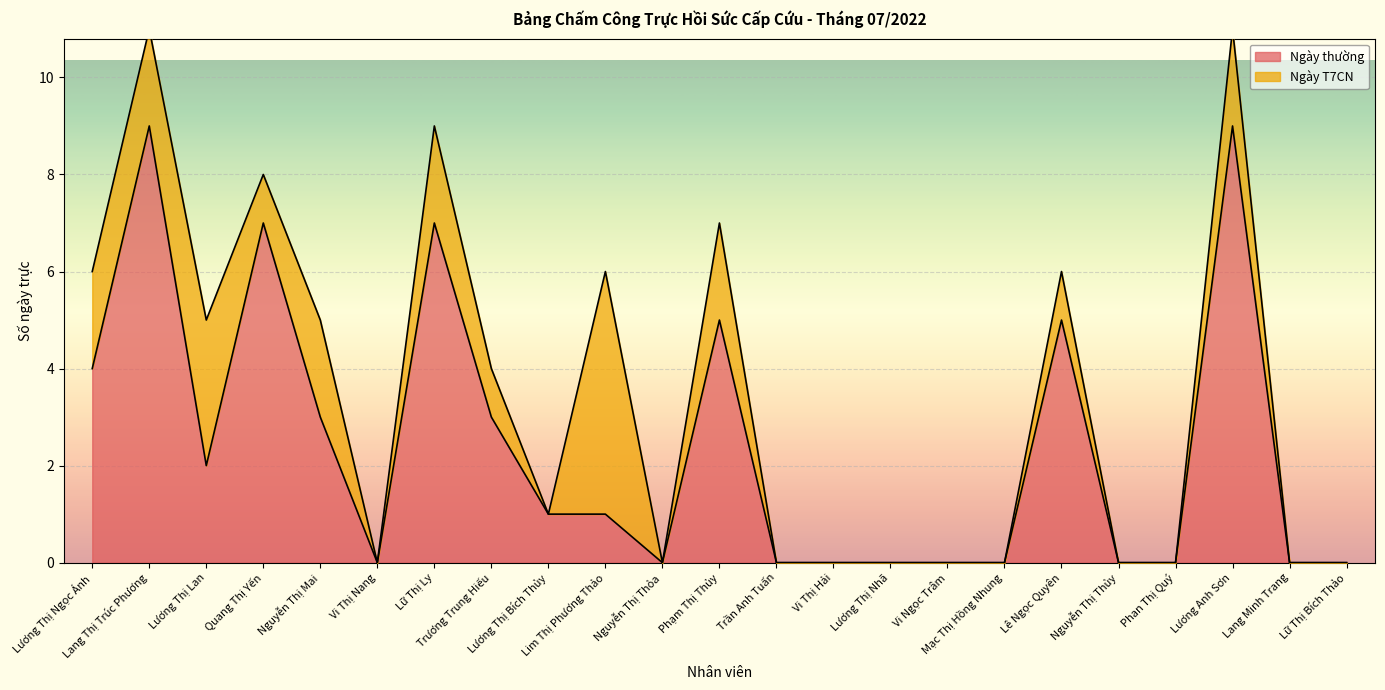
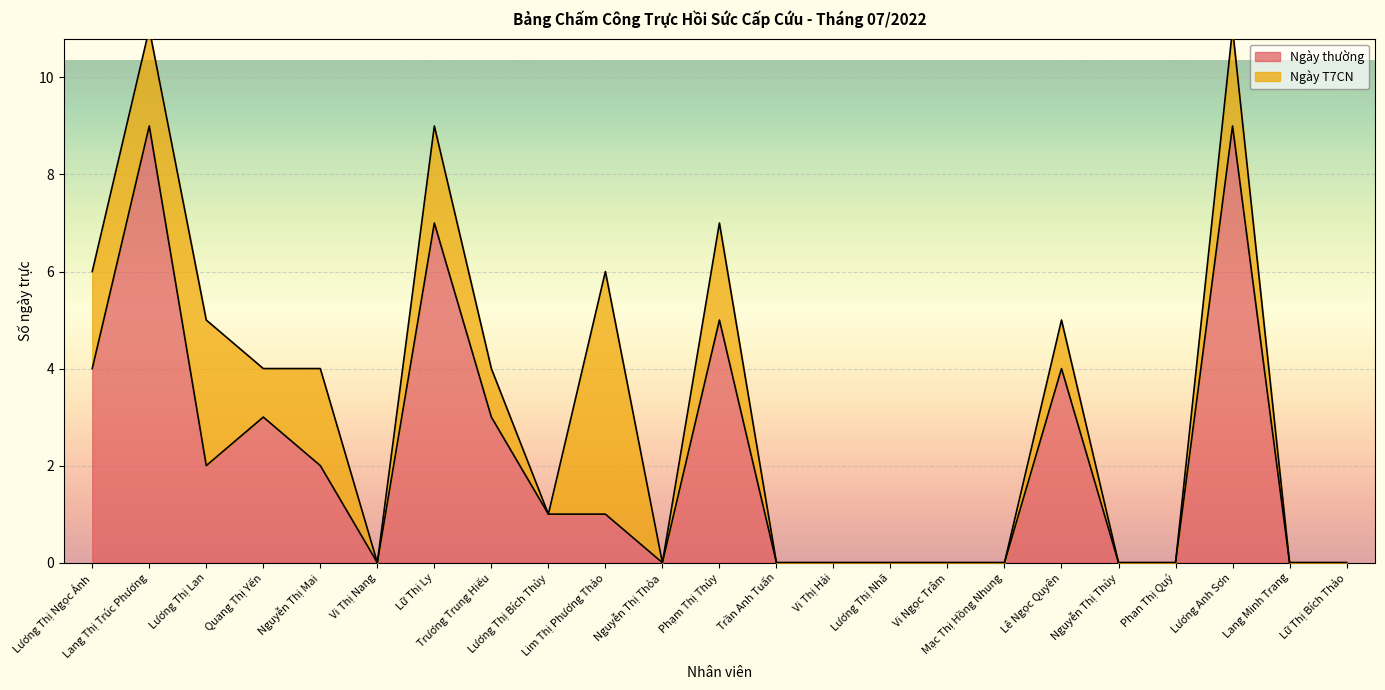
Ngày thường, Quang Thị Yến: 7 -> 3
Ngày thường, Nguyễn Thị Mai: 3 -> 2
Ngày thường, Lê Ngọc Quyên: 5 -> 4
